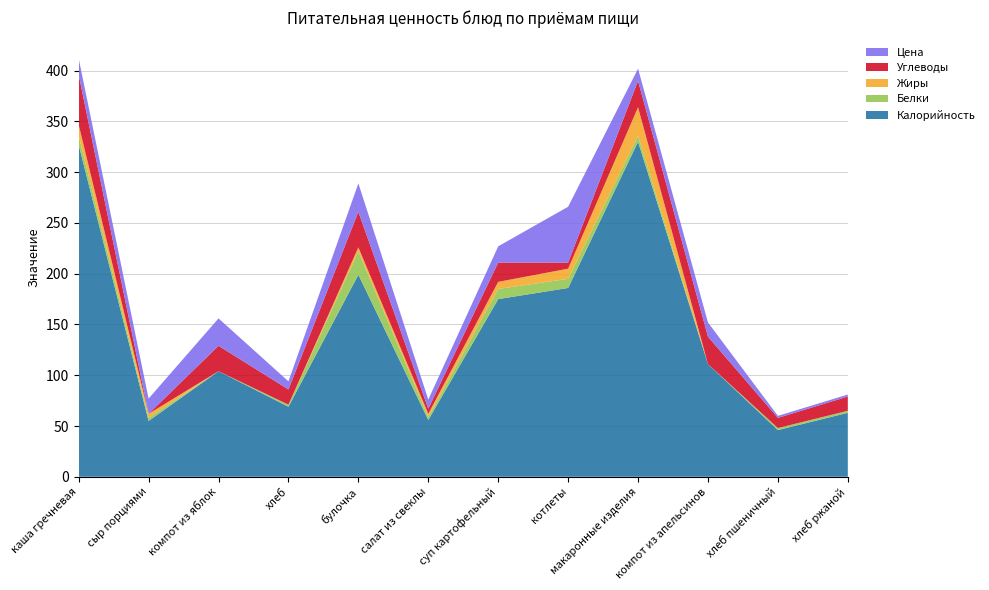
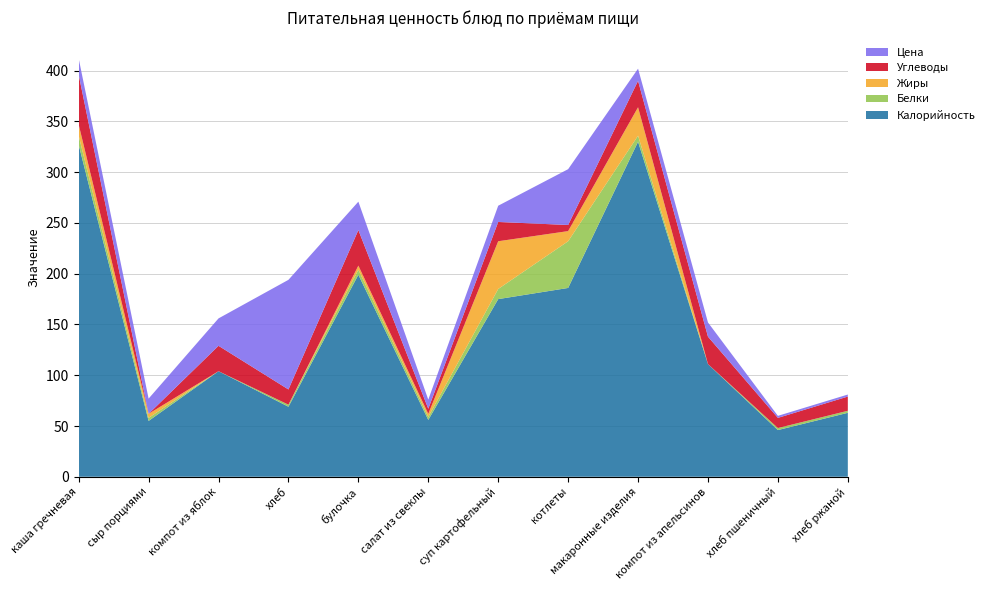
Цена, хлеб: 8 -> 108
Белки, булочка: 23 -> 5
Жиры, суп картофельный: 7 -> 47
Белки, котлеты: 9 -> 46
